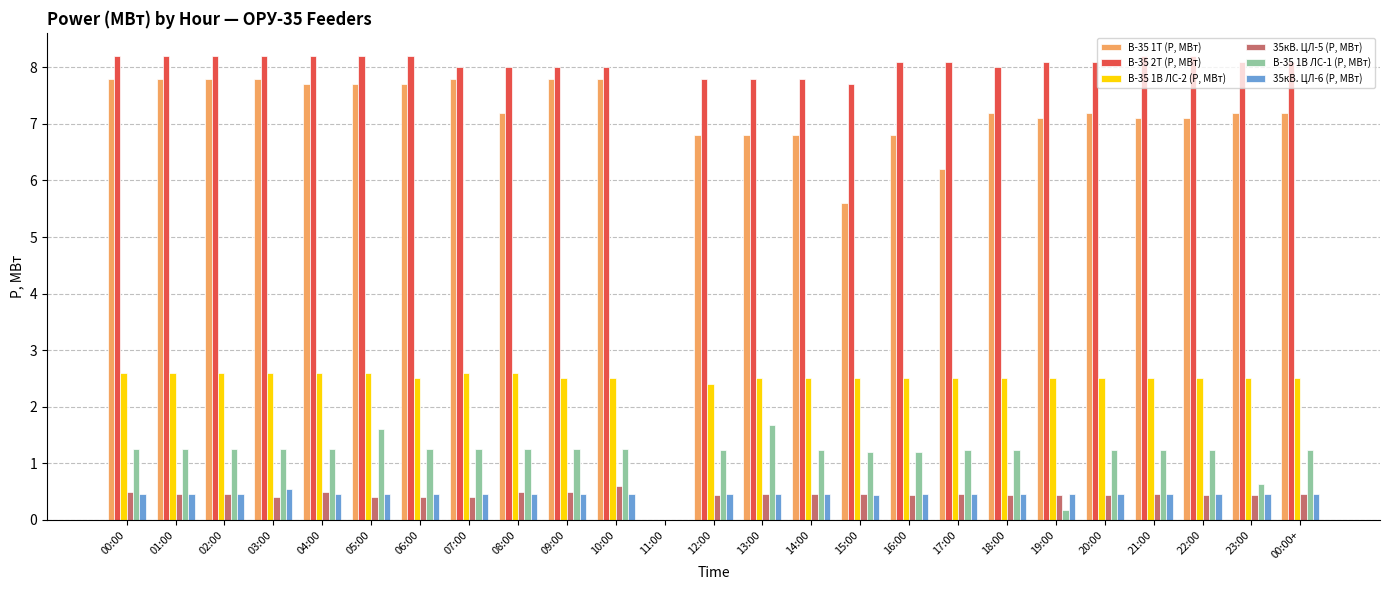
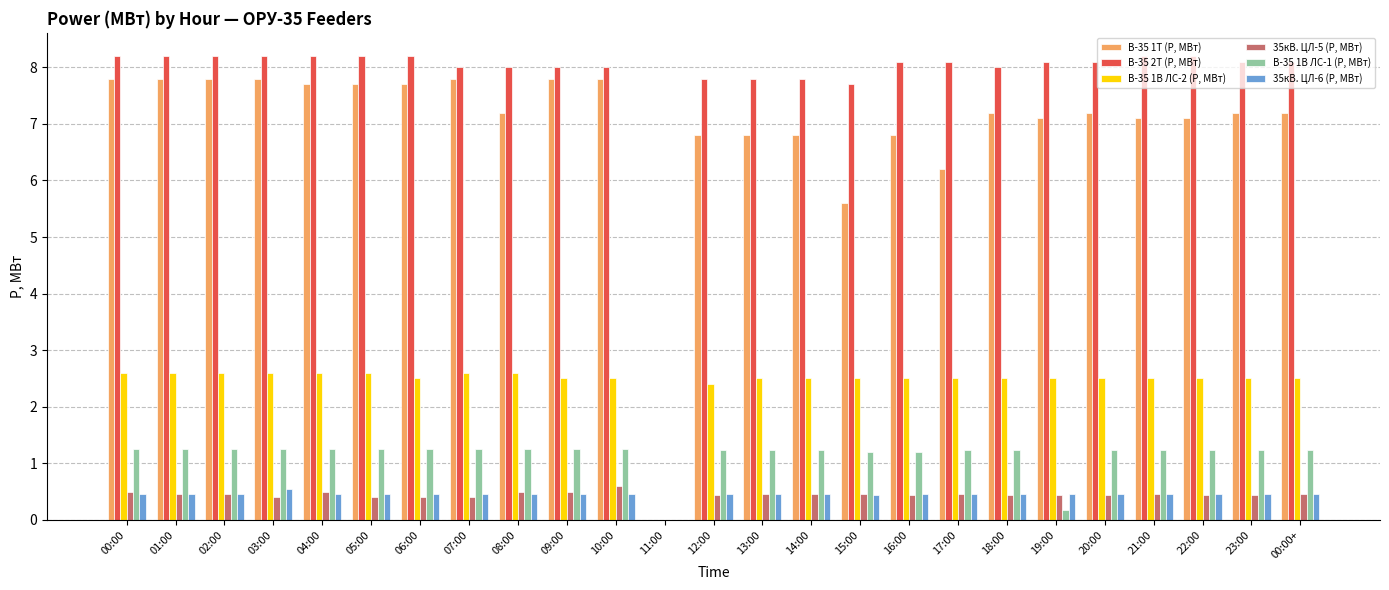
В-35 1В ЛС-1 (P, МВт), 05:00: 1.6 -> 1.3
В-35 1В ЛС-1 (P, МВт), 13:00: 1.7 -> 1.2
В-35 1В ЛС-1 (P, МВт), 23:00: 0.6 -> 1.2
